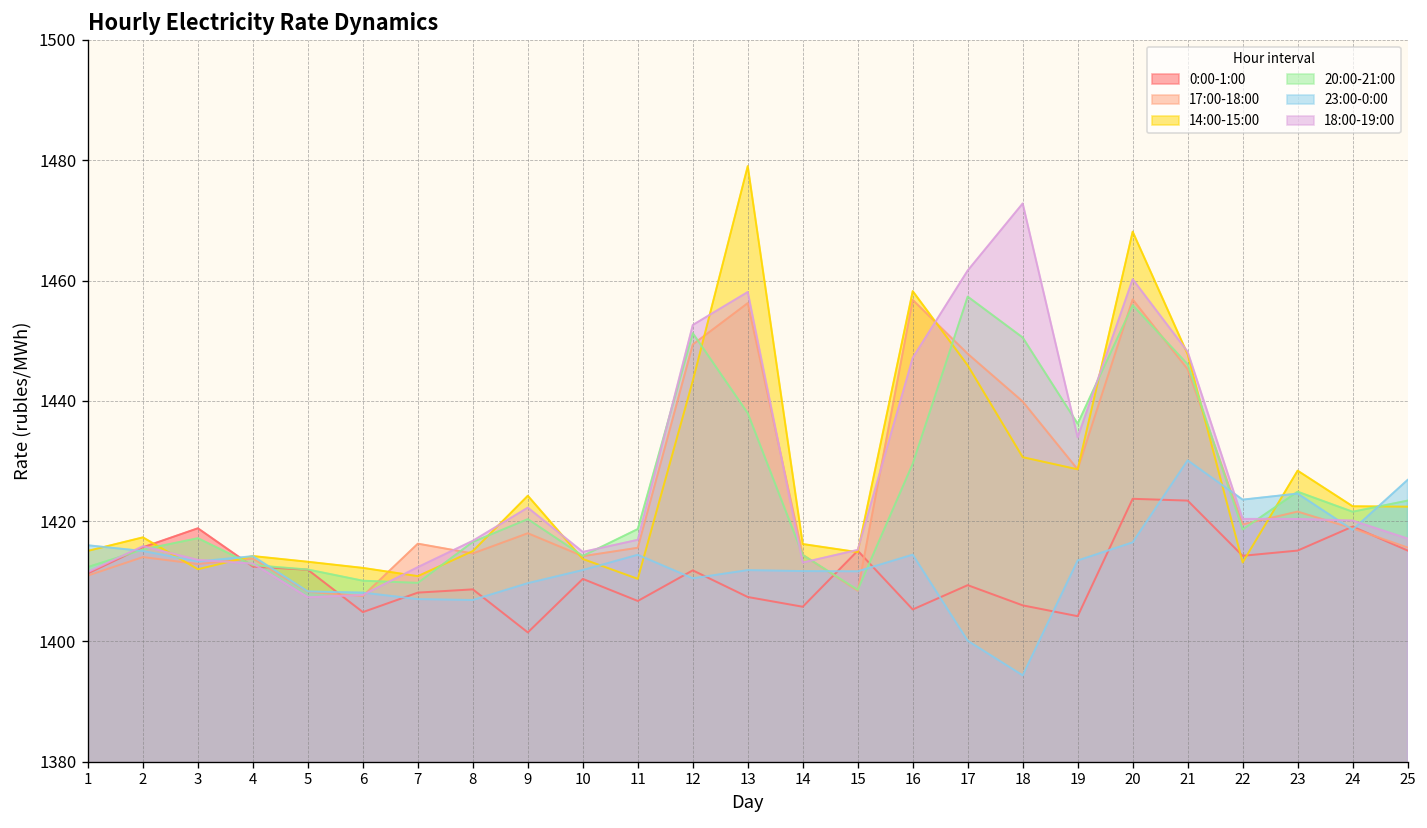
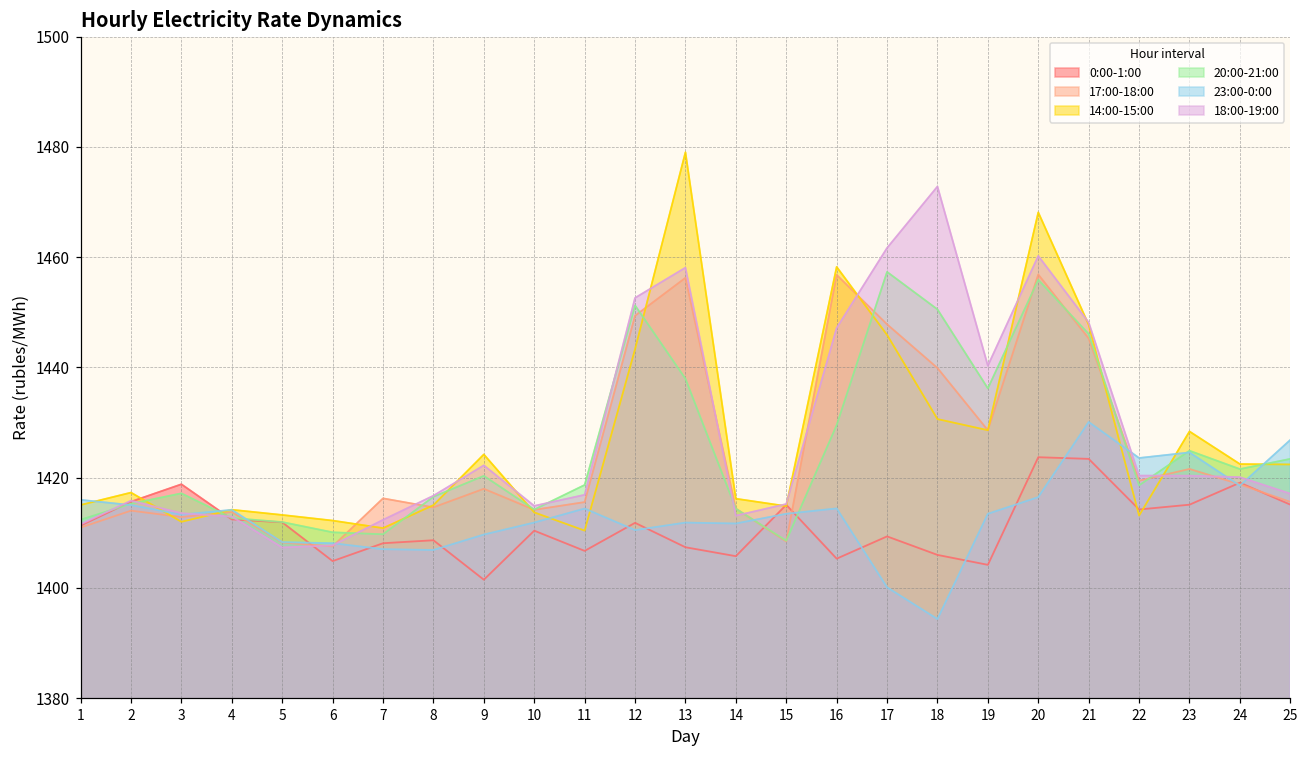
23:00-0:00, 15: 1412 -> 1413
18:00-19:00, 19: 1434 -> 1440
